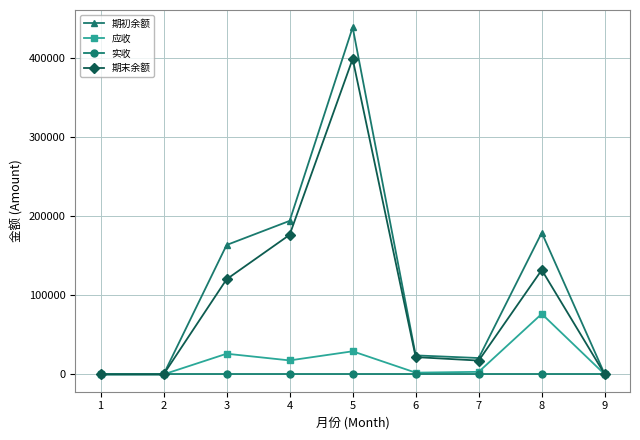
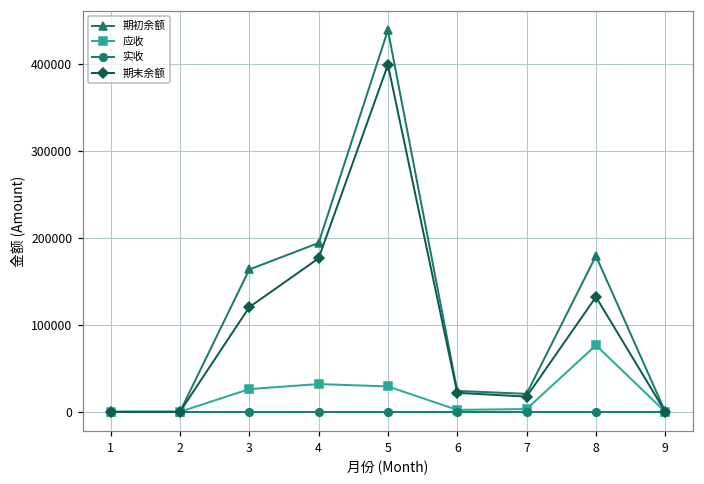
应收, 4: 20000 -> 30000
